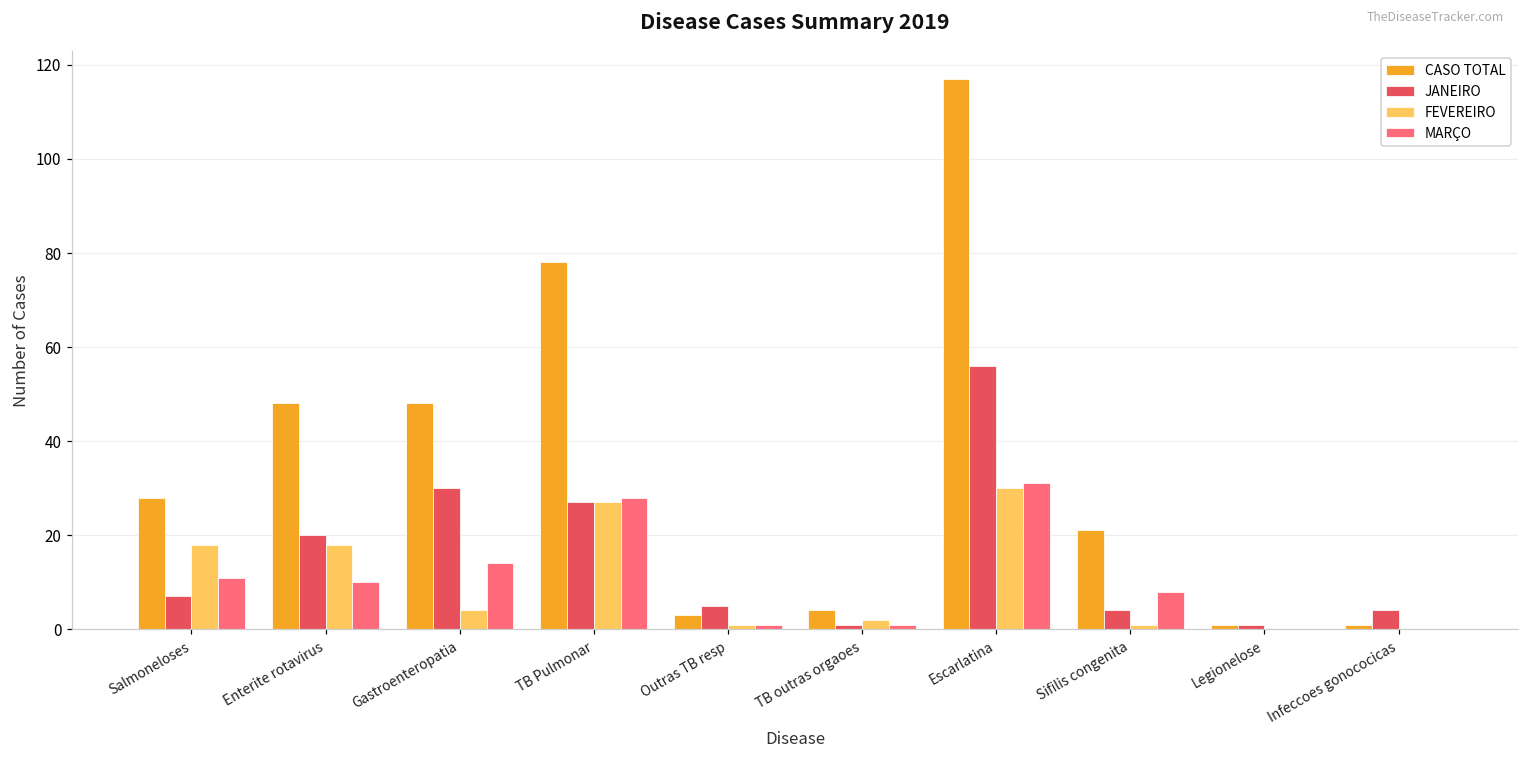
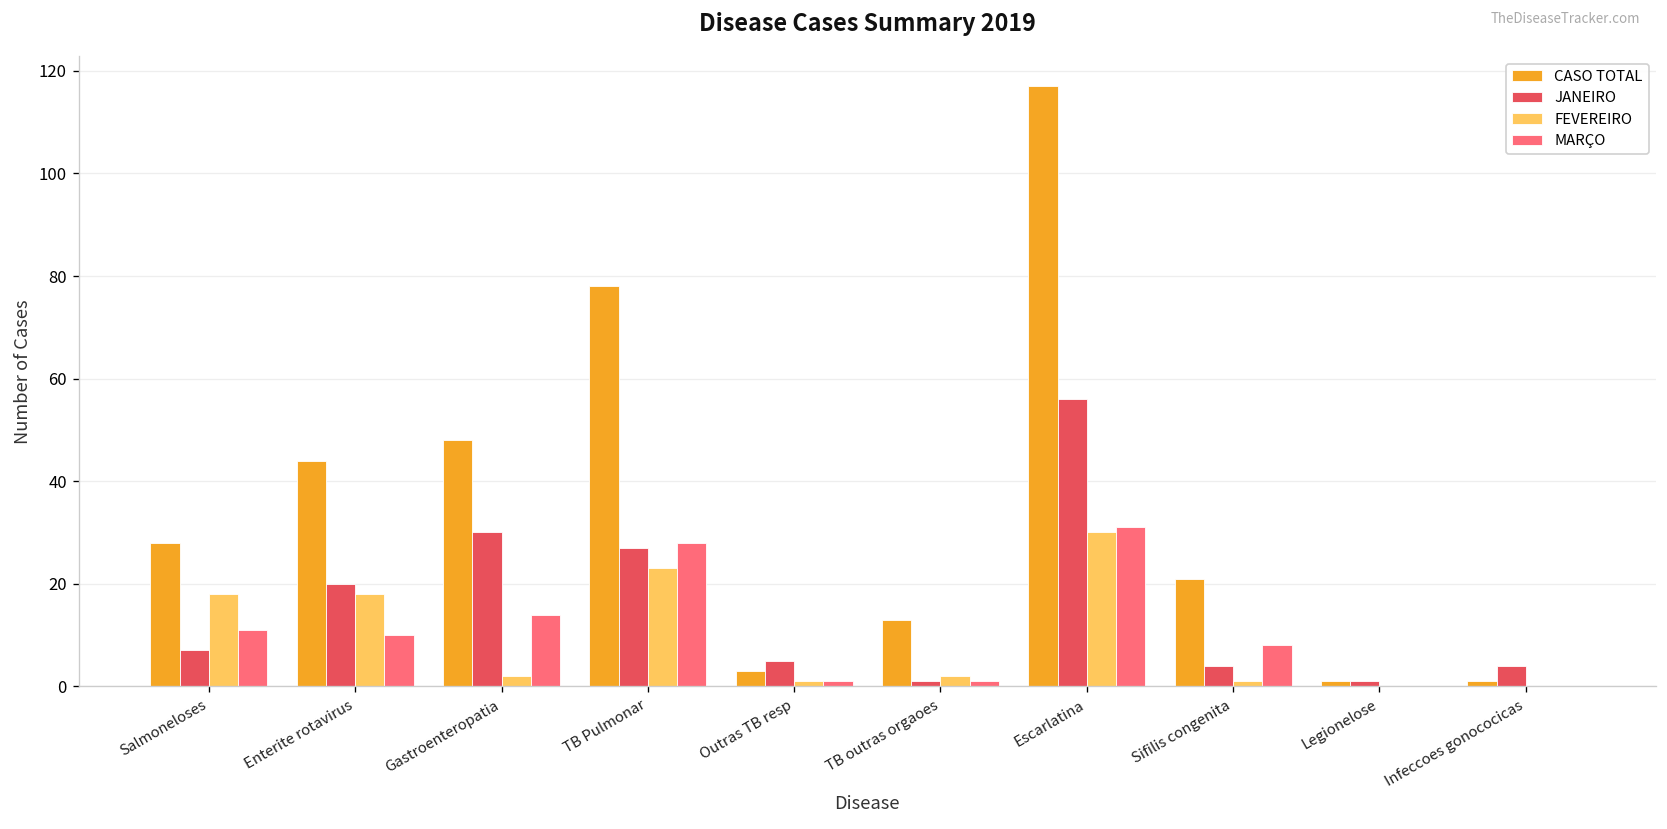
CASO TOTAL, Enterite rotavirus: 48 -> 44
FEVEREIRO, Gastroenteropatia: 4 -> 2
FEVEREIRO, TB Pulmonar: 27 -> 23
CASO TOTAL, TB outras orgaoes: 4 -> 13
